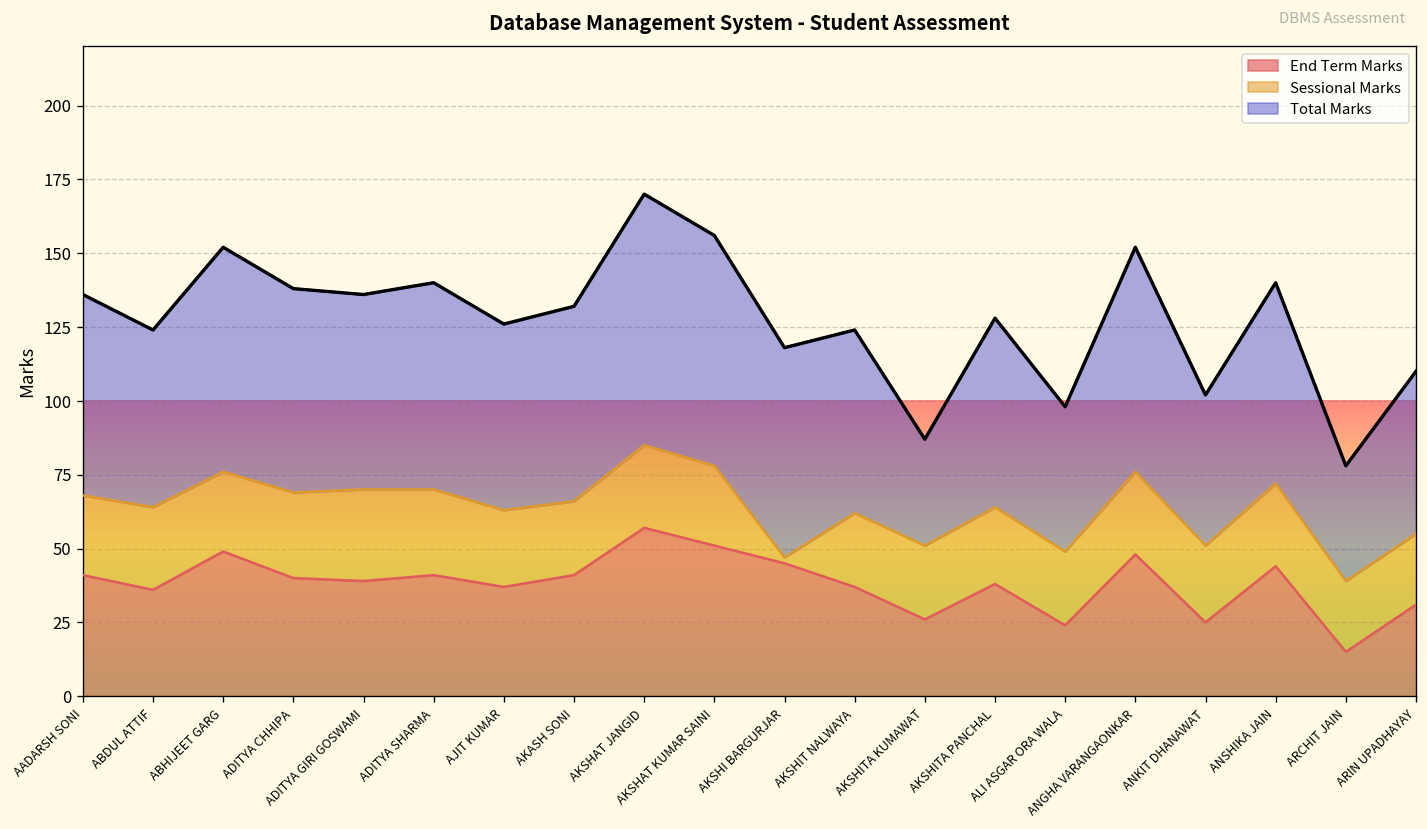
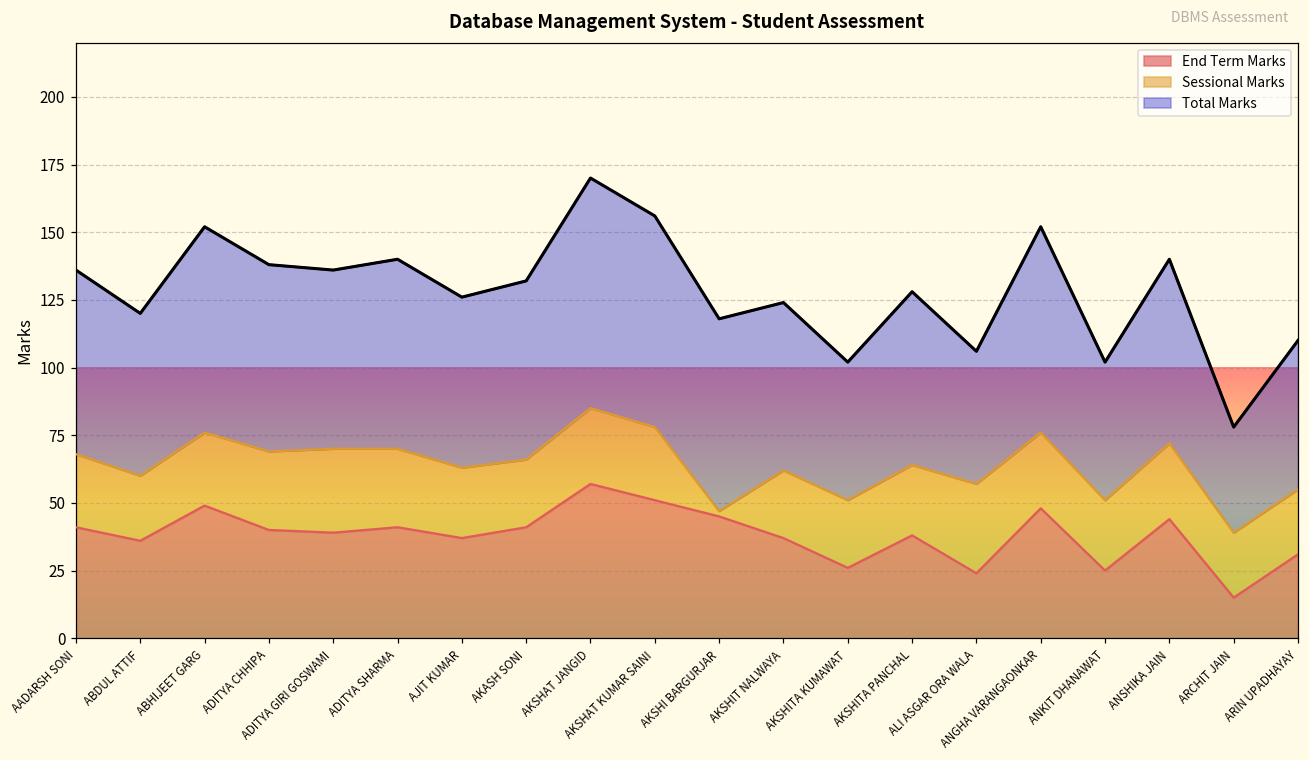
Sessional Marks, ABDUL ATTIF: 28 -> 24
Total Marks, AKSHITA KUMAWAT: 36 -> 51
Sessional Marks, ALI ASGAR ORA WALA: 25 -> 33
